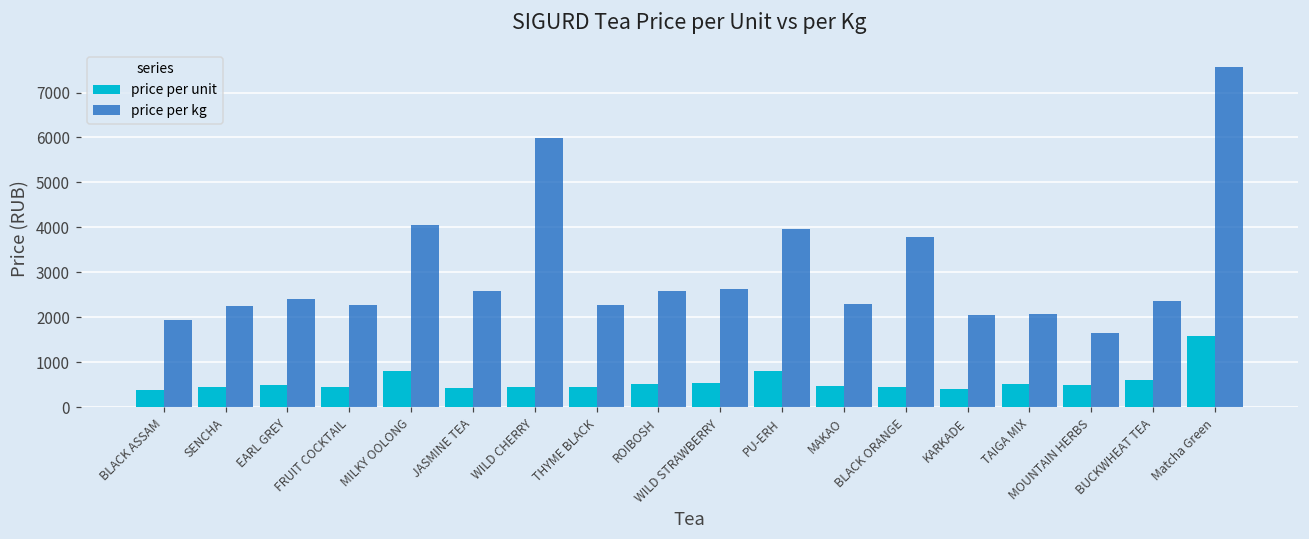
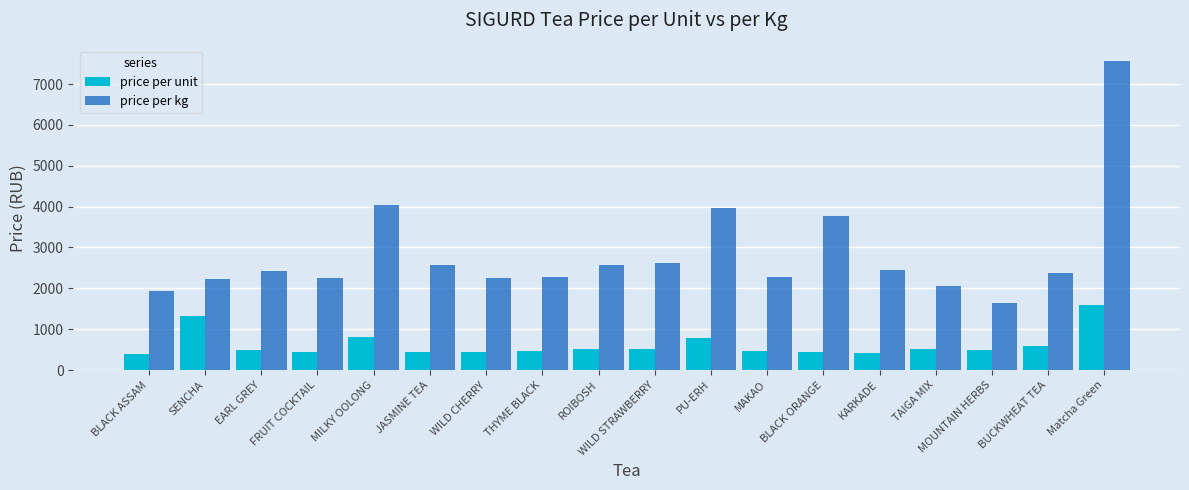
price per unit, SENCHA: 400 -> 1300
price per kg, WILD CHERRY: 6000 -> 2300
price per kg, KARKADE: 2100 -> 2400
